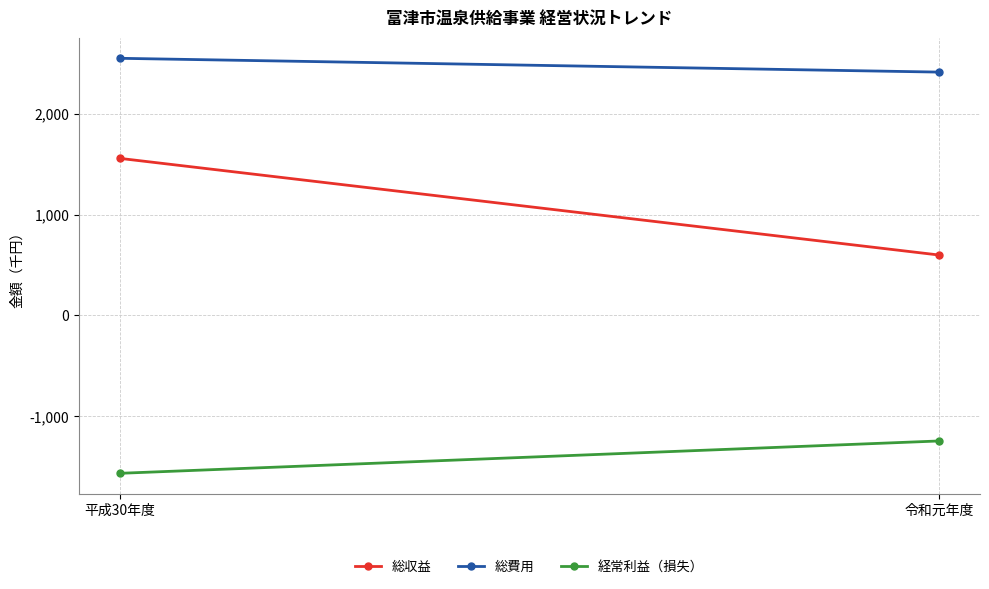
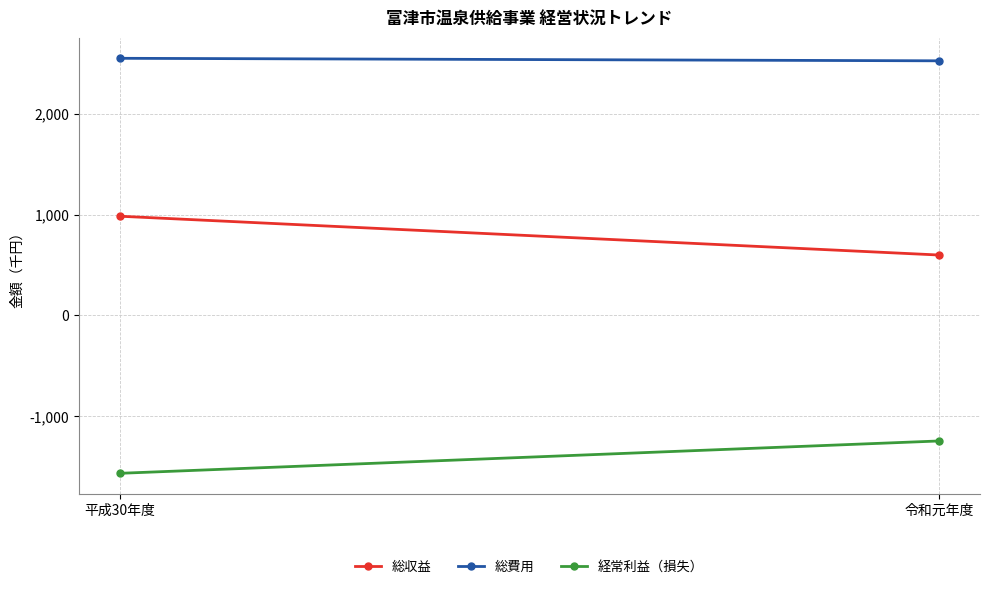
総収益, 平成30年度: 1,560 -> 980
総費用, 令和元年度: 2,410 -> 2,530
